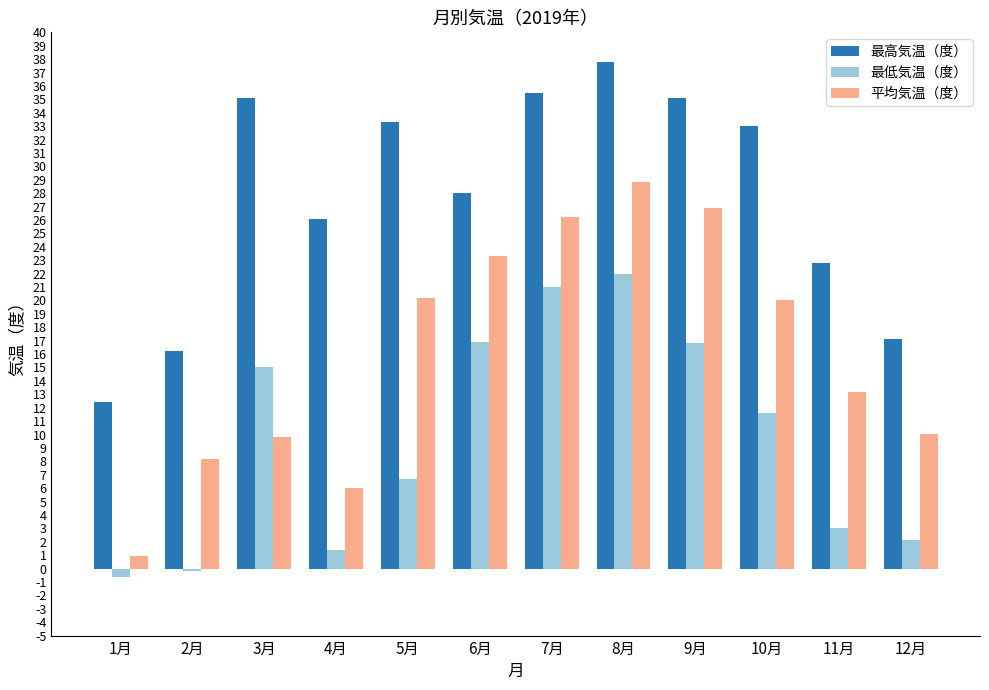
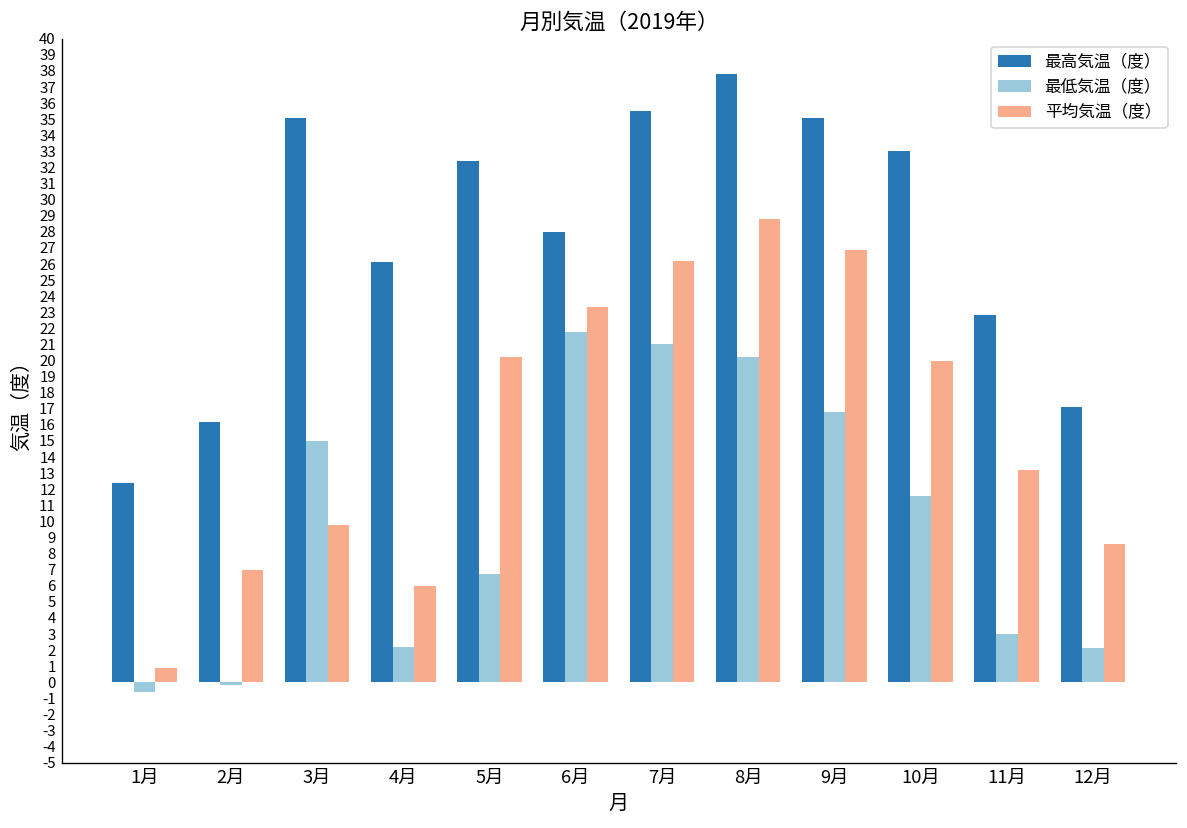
平均気温（度）, 2月: 8.2 -> 7.0
最低気温（度）, 4月: 1.4 -> 2.2
最高気温（度）, 5月: 33.3 -> 32.4
最低気温（度）, 6月: 16.9 -> 21.8
最低気温（度）, 8月: 22.0 -> 20.2
平均気温（度）, 12月: 10.0 -> 8.6
